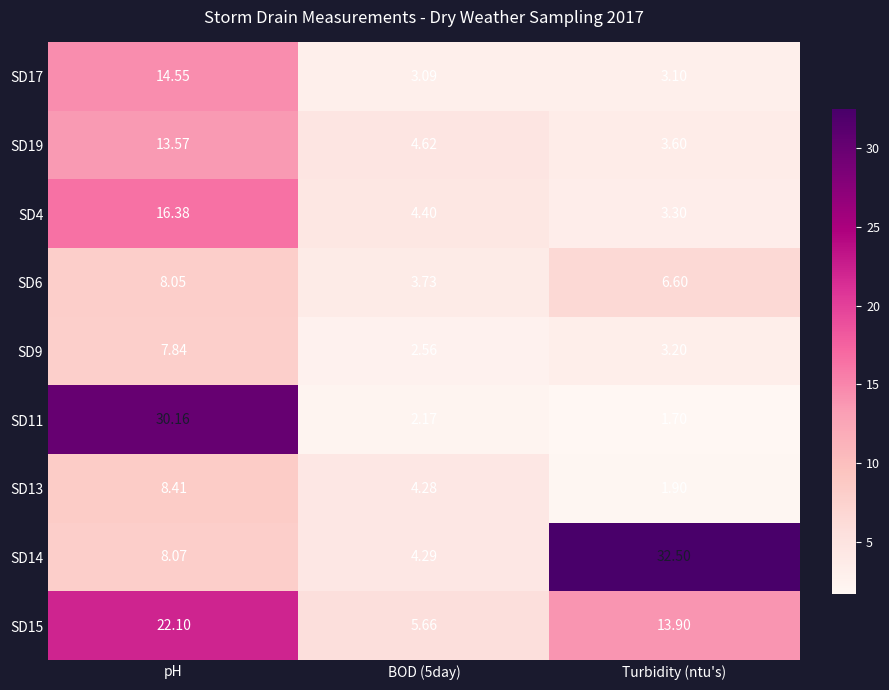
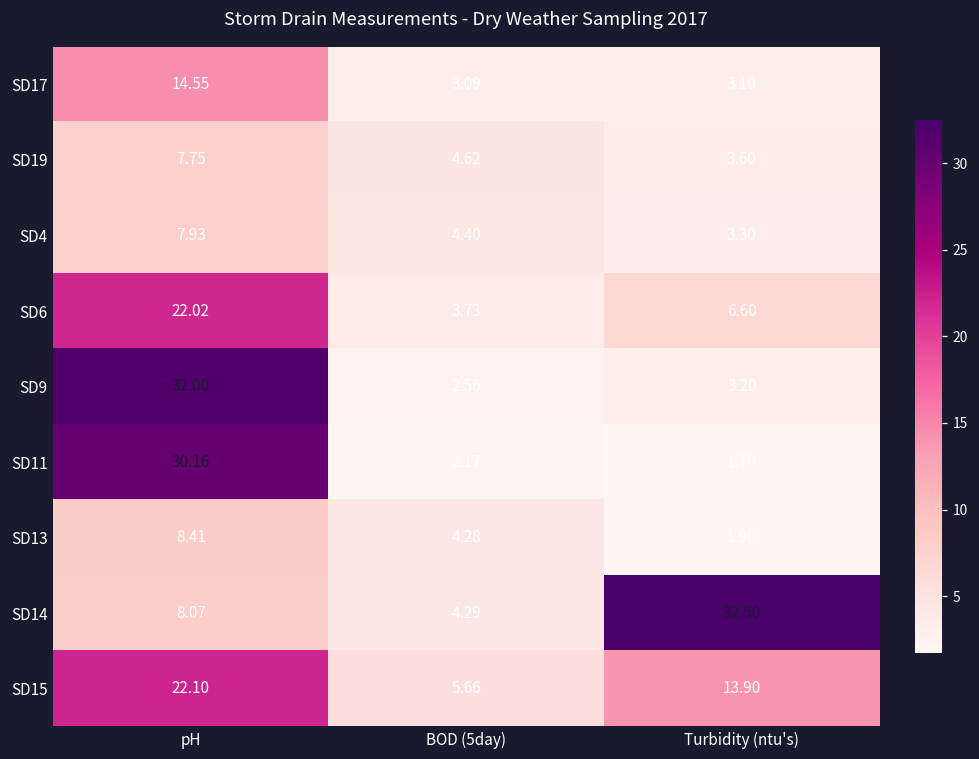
SD19, pH: 13.57 -> 7.75
SD4, pH: 16.38 -> 7.93
SD6, pH: 8.05 -> 22.02
SD9, pH: 7.84 -> 32.00
